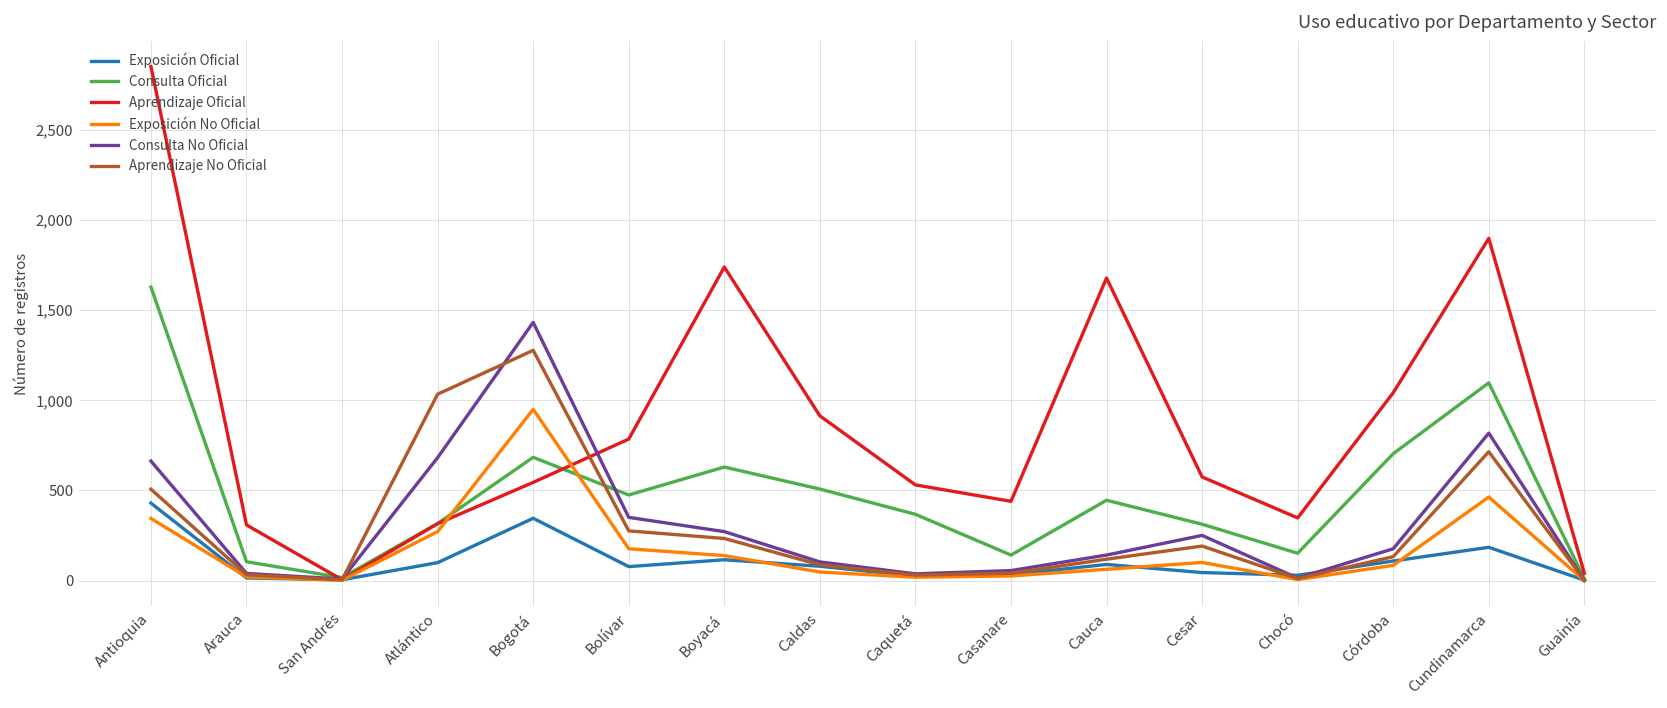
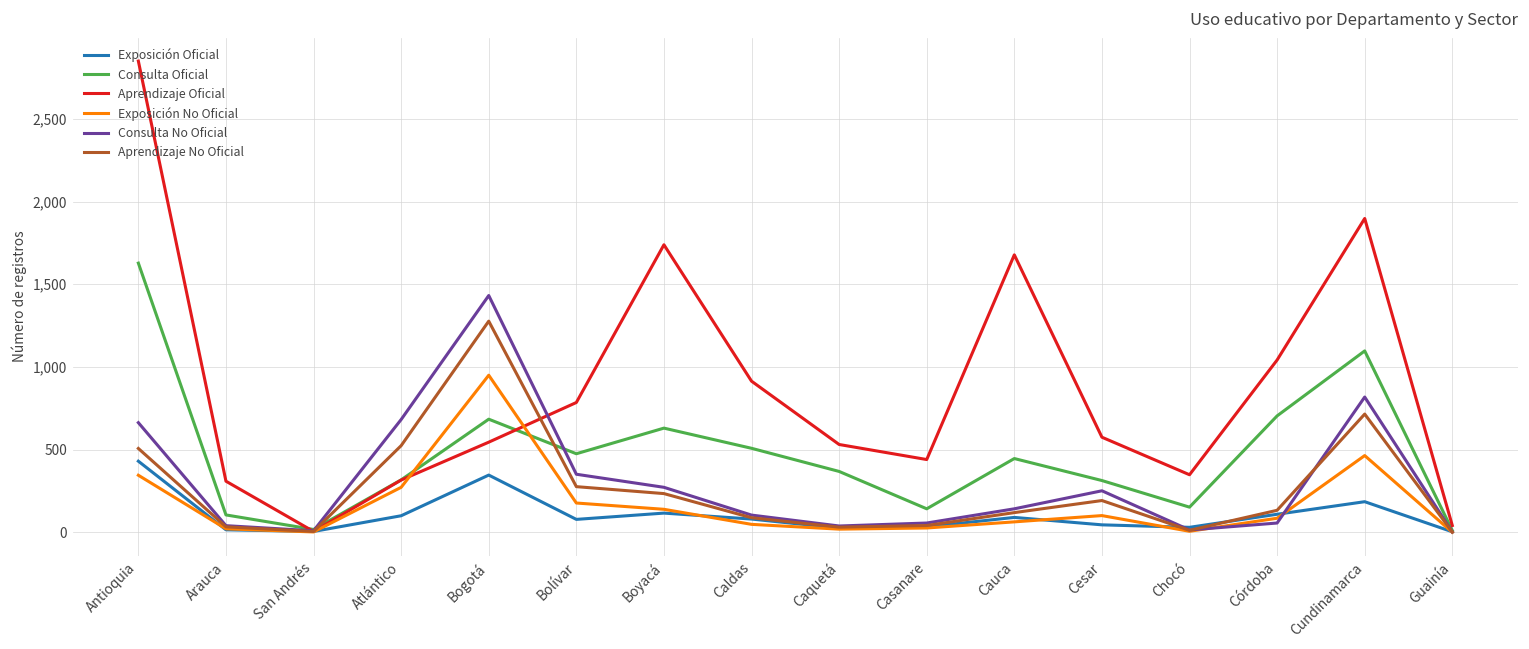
Aprendizaje No Oficial, Atlántico: 1,030 -> 520
Consulta No Oficial, Córdoba: 180 -> 60
